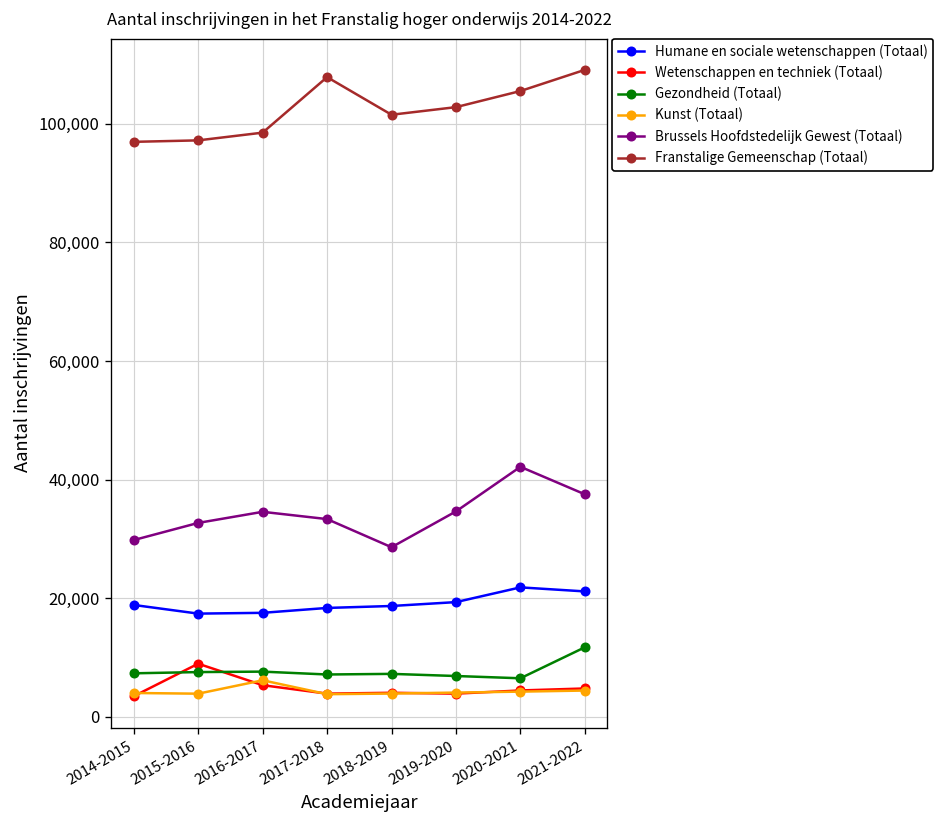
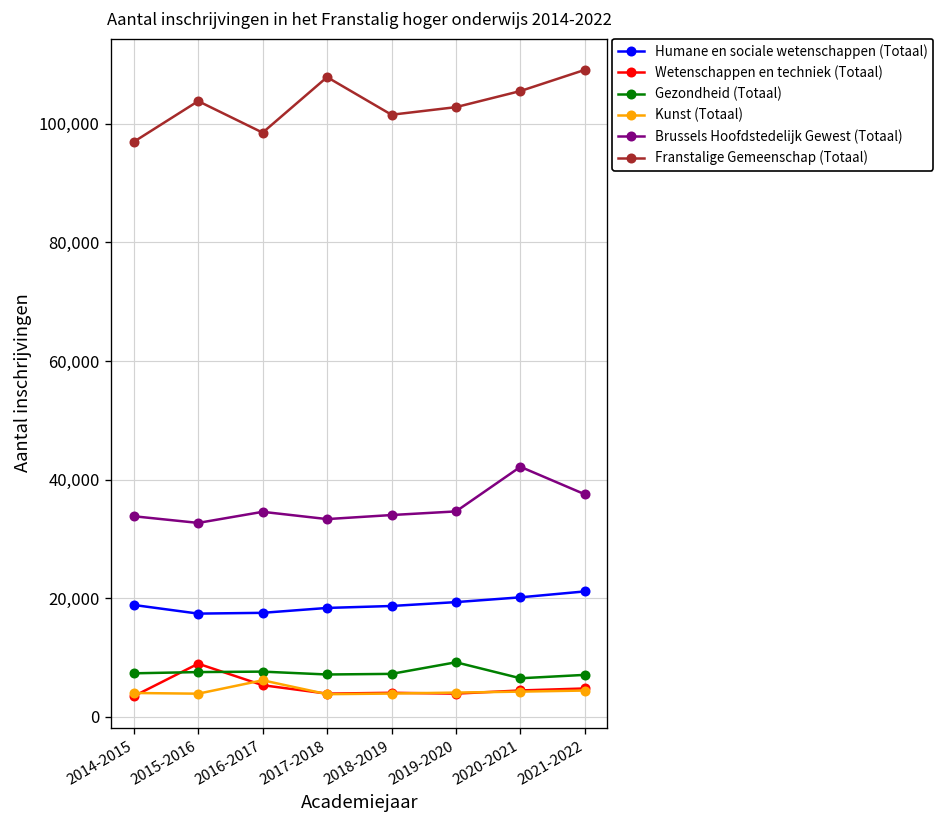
Brussels Hoofdstedelijk Gewest (Totaal), 2014-2015: 30,000 -> 34,000
Franstalige Gemeenschap (Totaal), 2015-2016: 97,000 -> 104,000
Brussels Hoofdstedelijk Gewest (Totaal), 2018-2019: 29,000 -> 34,000
Gezondheid (Totaal), 2019-2020: 7,000 -> 9,000
Humane en sociale wetenschappen (Totaal), 2020-2021: 22,000 -> 20,000
Gezondheid (Totaal), 2021-2022: 12,000 -> 7,000
